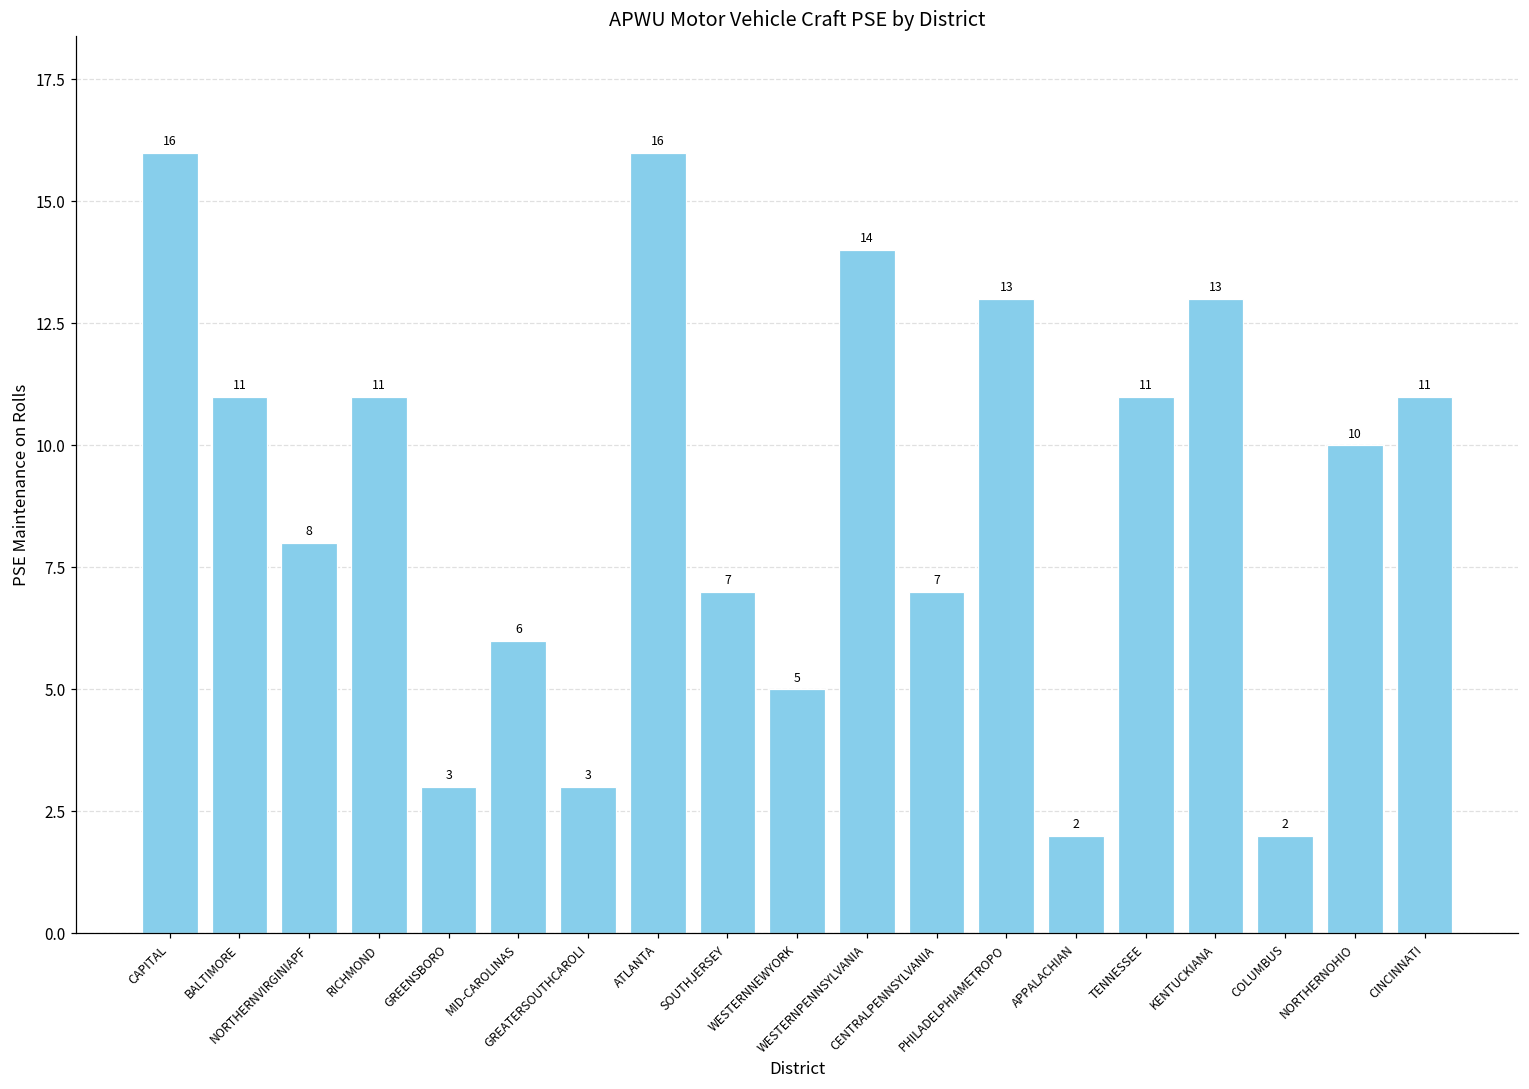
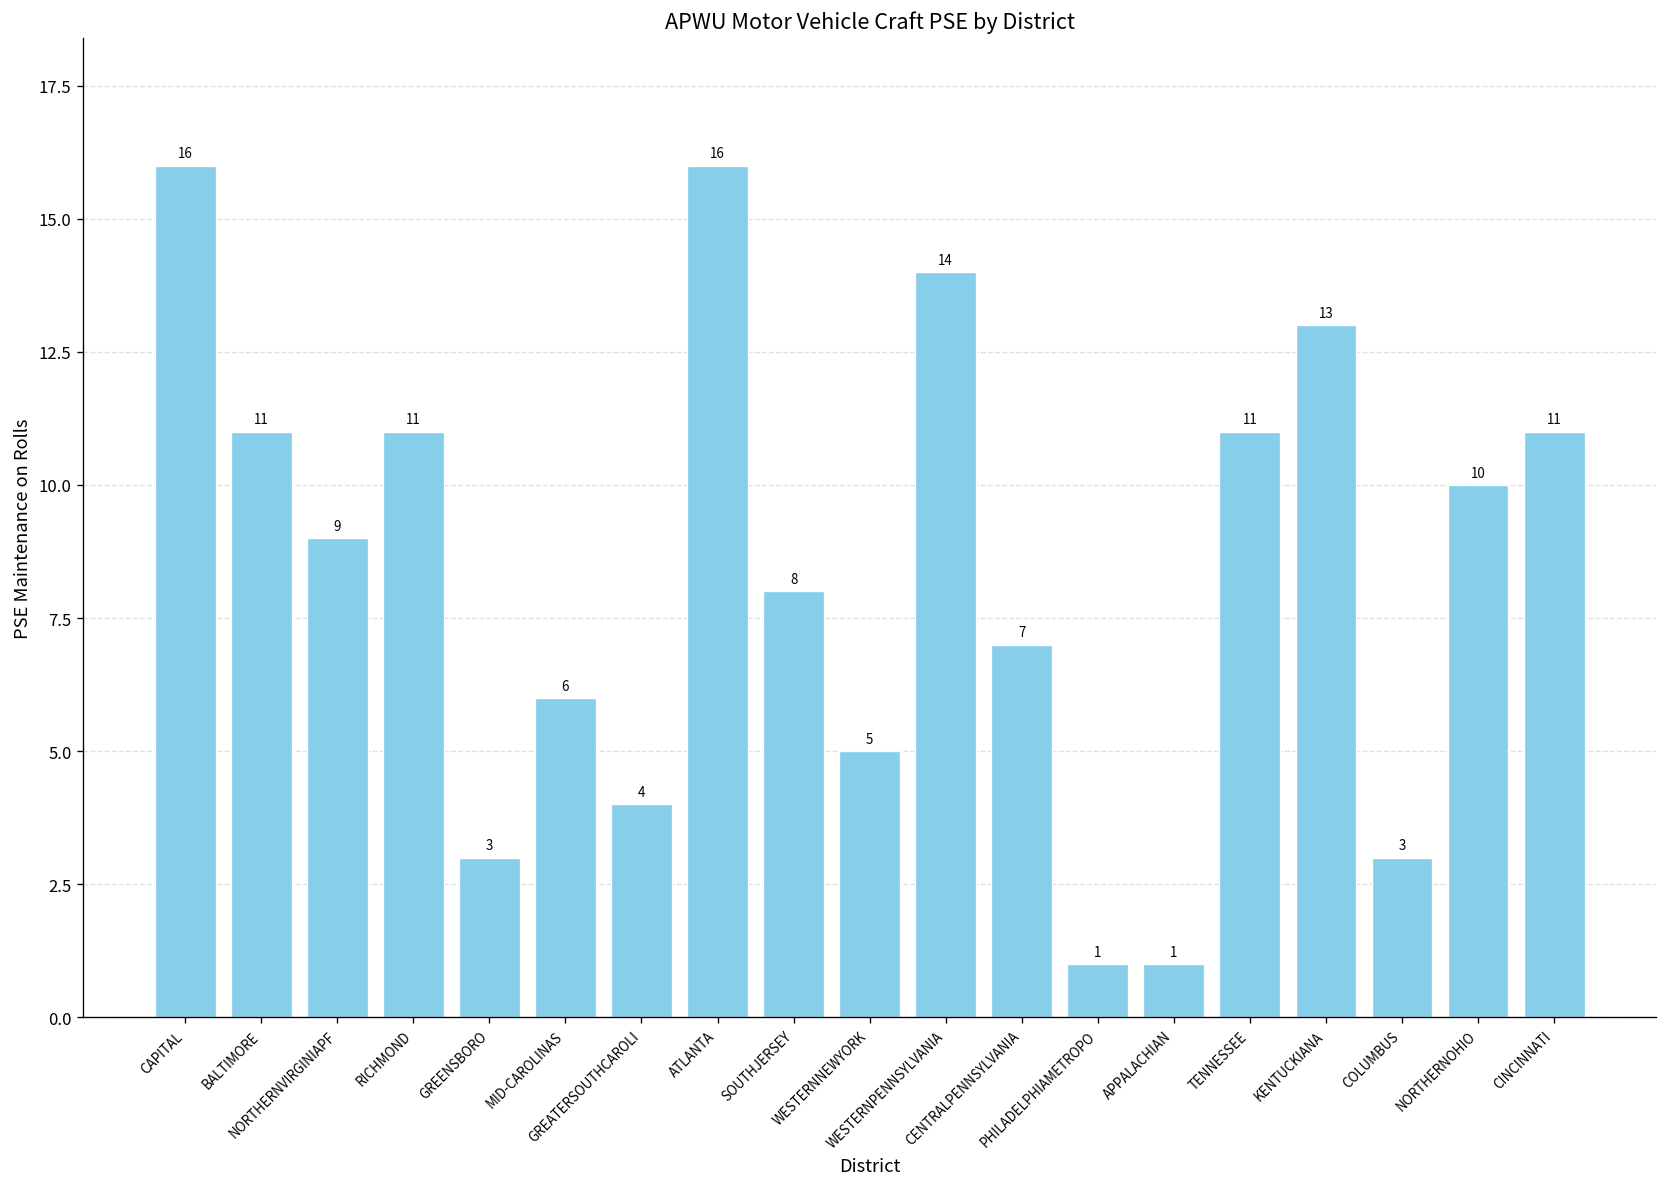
NORTHERNVIRGINIAPF: 8 -> 9
GREATERSOUTHCAROLI: 3 -> 4
SOUTHJERSEY: 7 -> 8
PHILADELPHIAMETROPO: 13 -> 1
APPALACHIAN: 2 -> 1
COLUMBUS: 2 -> 3
